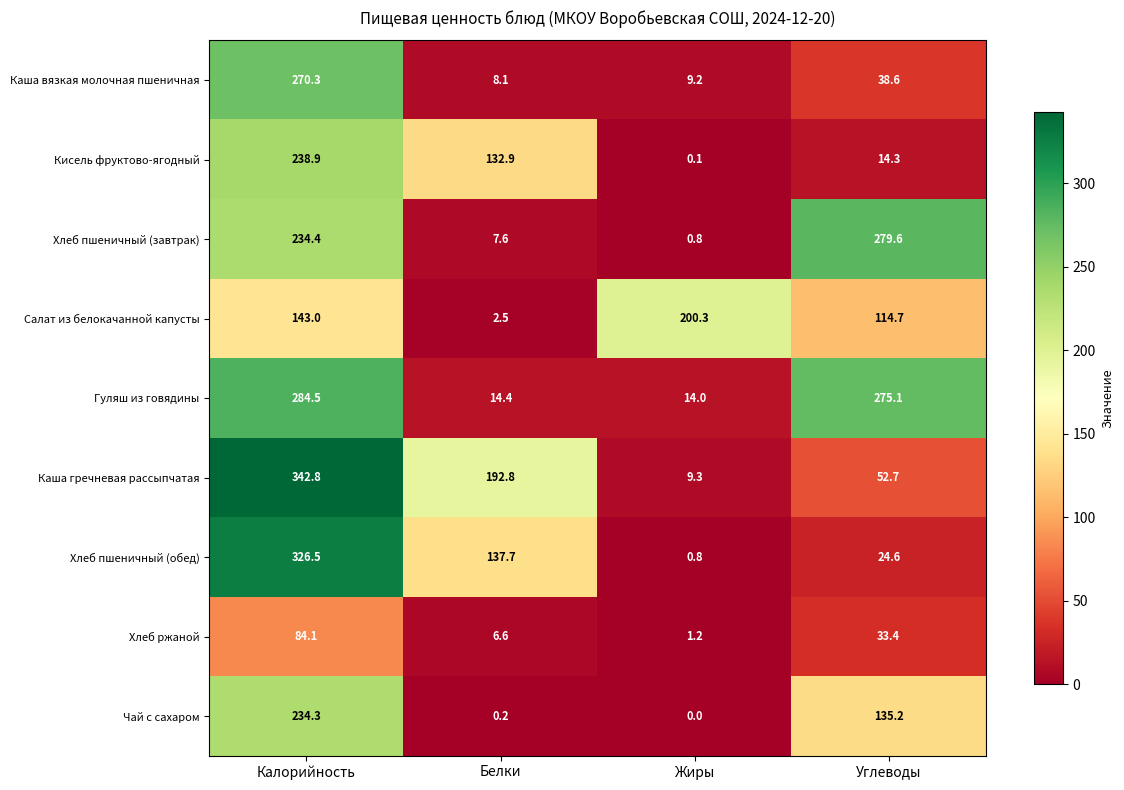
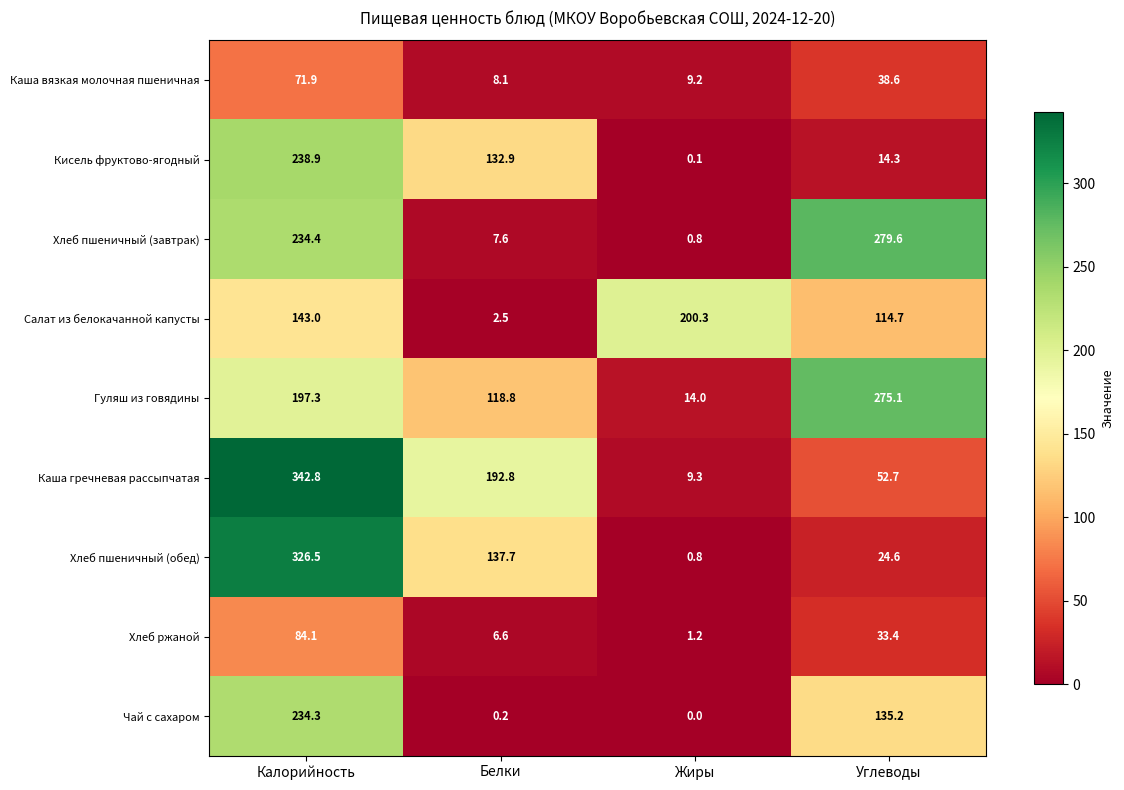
Каша вязкая молочная пшеничная, Калорийность: 270.3 -> 71.9
Гуляш из говядины, Калорийность: 284.5 -> 197.3
Гуляш из говядины, Белки: 14.4 -> 118.8
